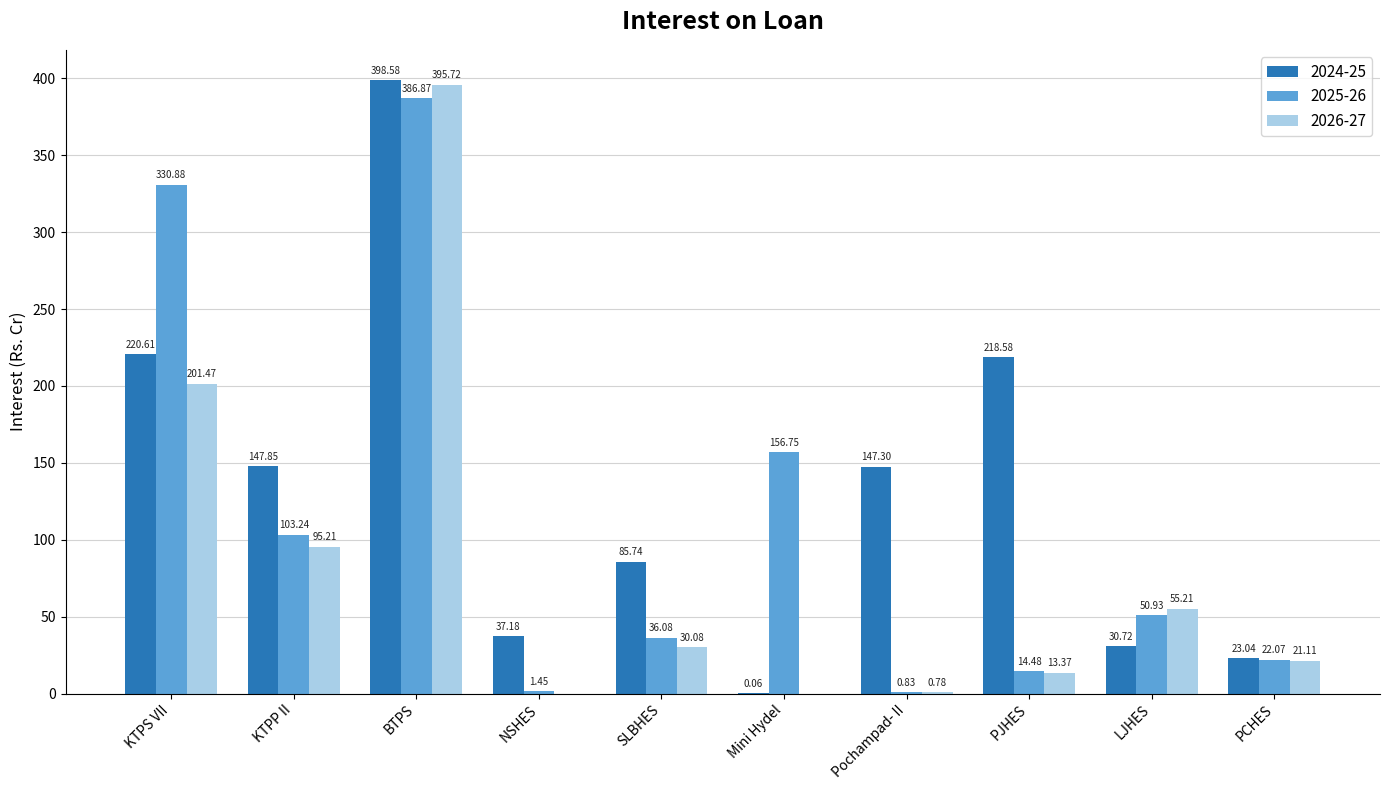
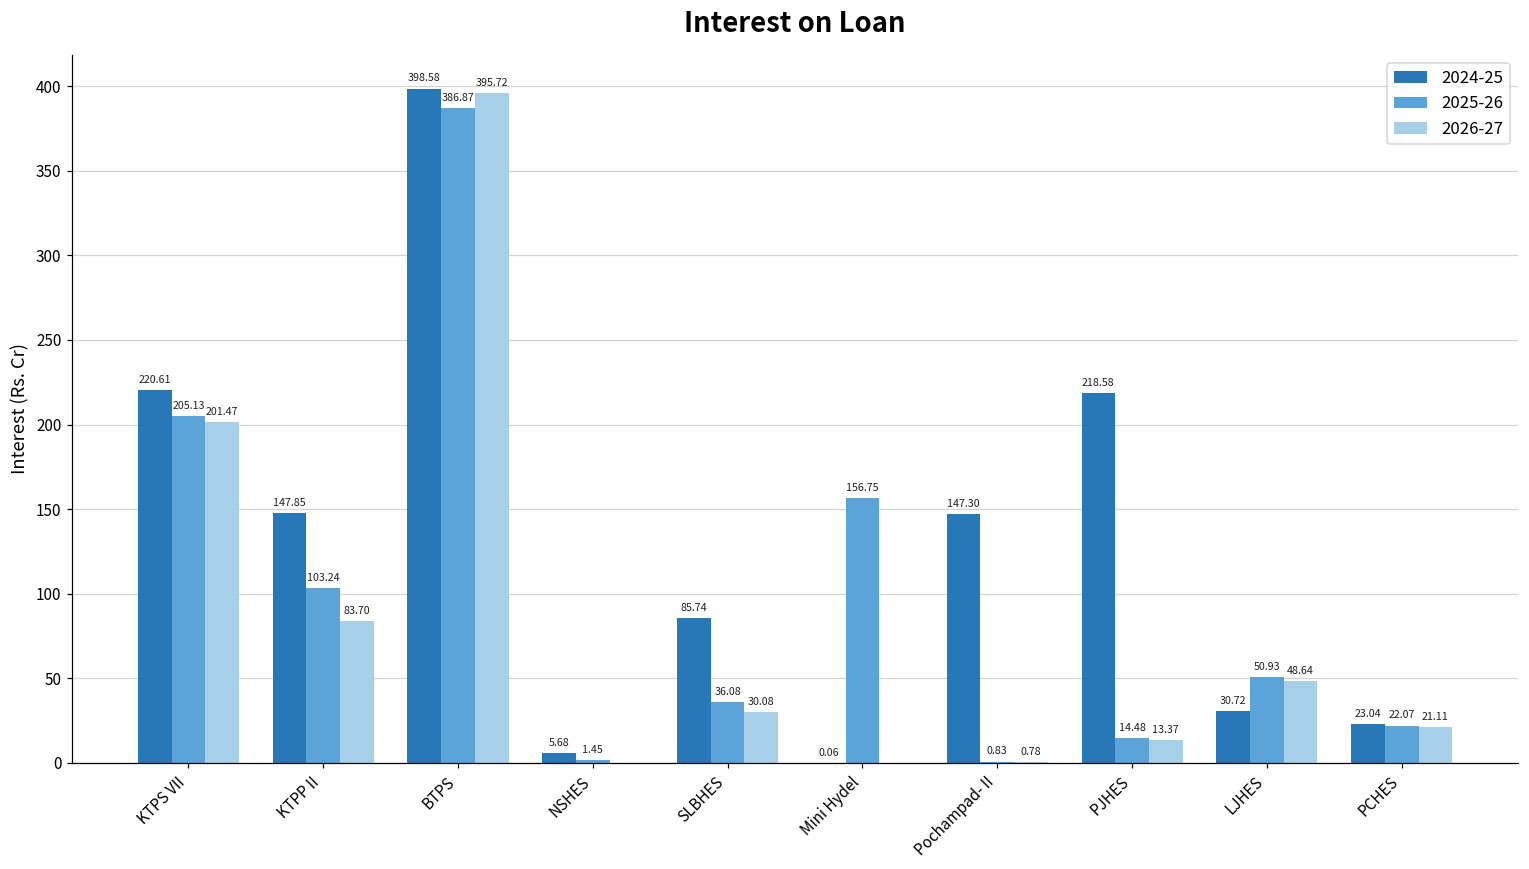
2025-26, KTPS VII: 330.88 -> 205.13
2026-27, KTPP II: 95.21 -> 83.70
2024-25, NSHES: 37.18 -> 5.68
2026-27, LJHES: 55.21 -> 48.64
